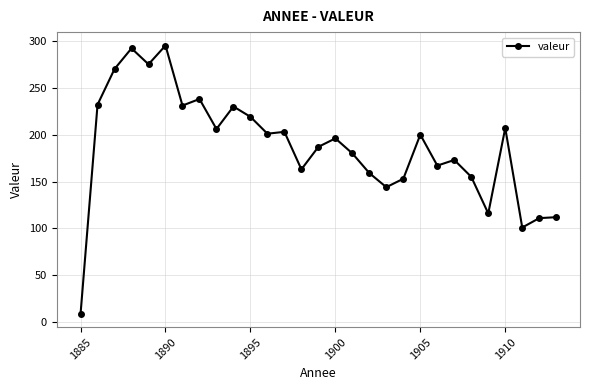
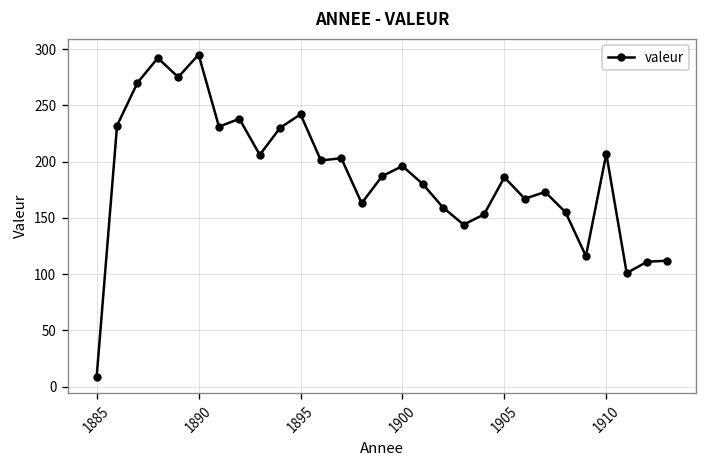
1895: 220 -> 240
1905: 200 -> 190
